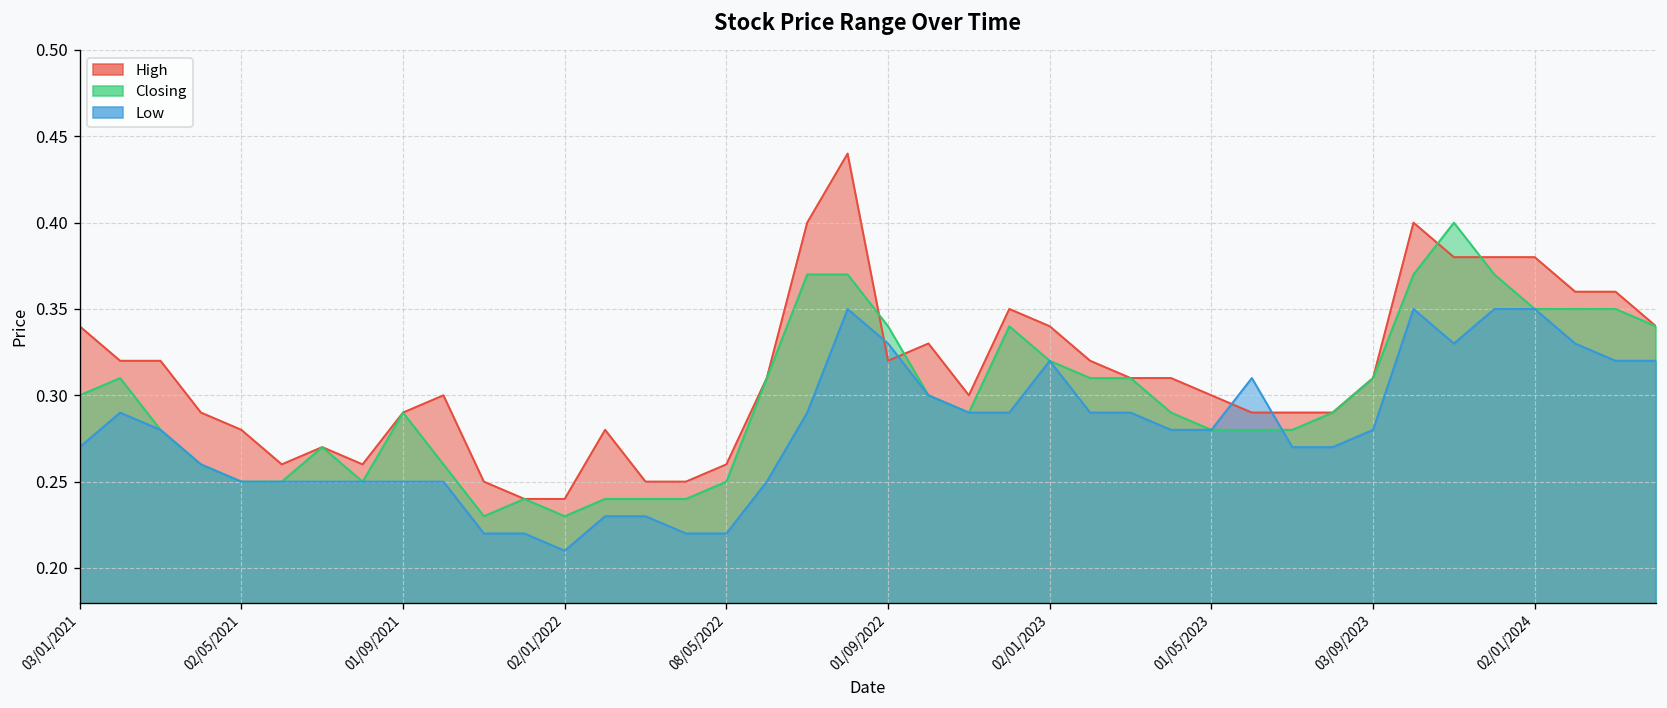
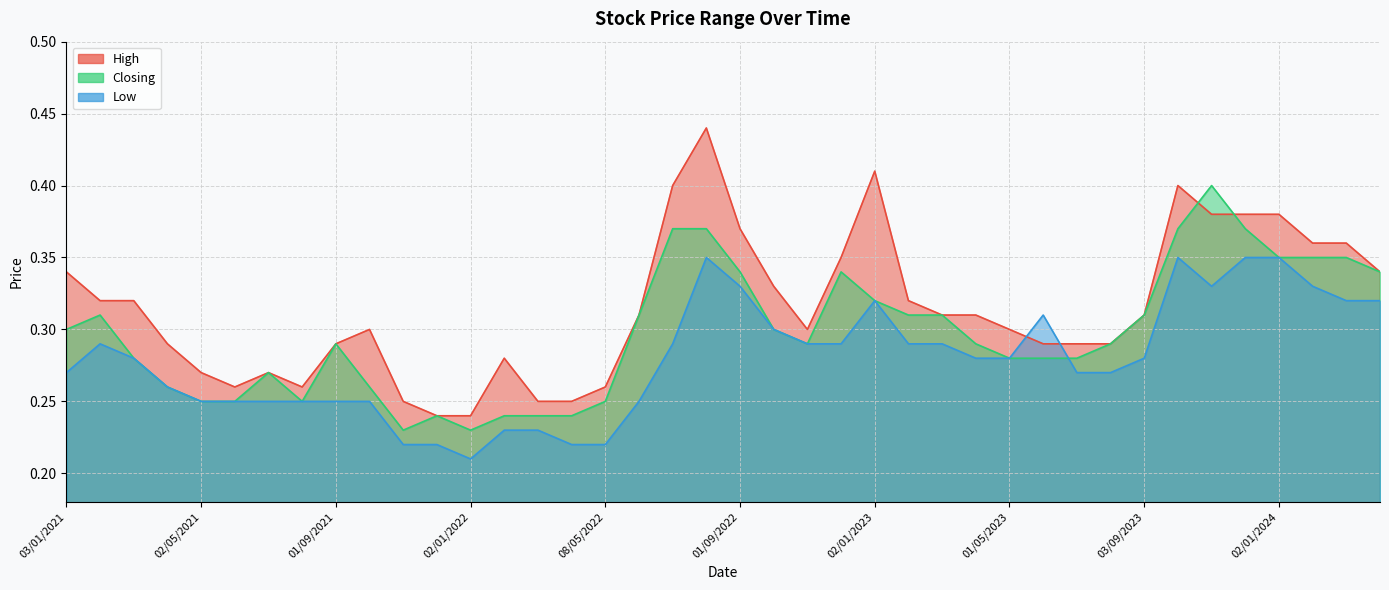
High, 02/05/2021: 0.28 -> 0.27
High, 01/09/2022: 0.32 -> 0.37
High, 02/01/2023: 0.34 -> 0.41
